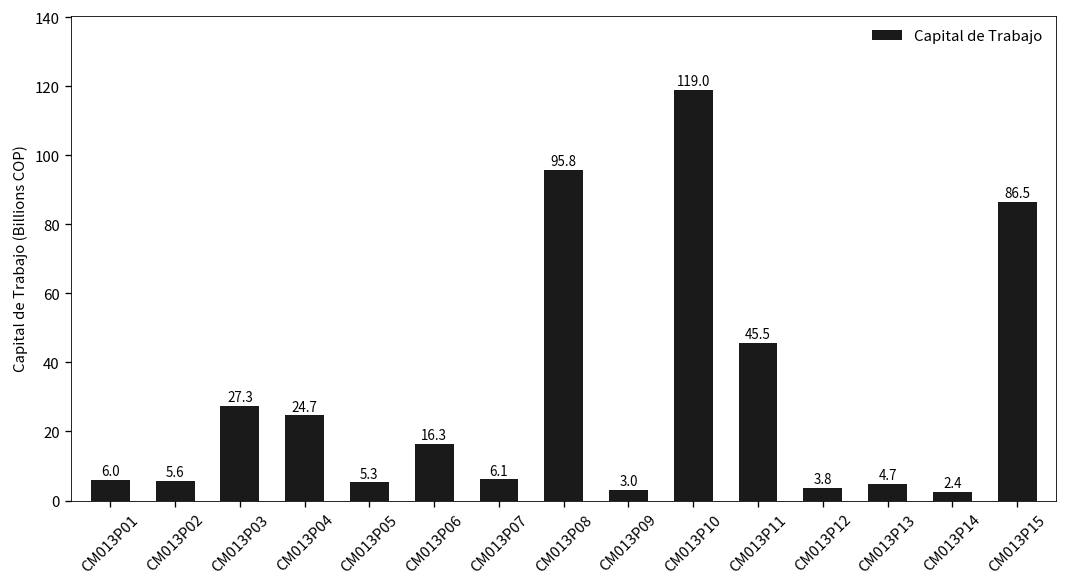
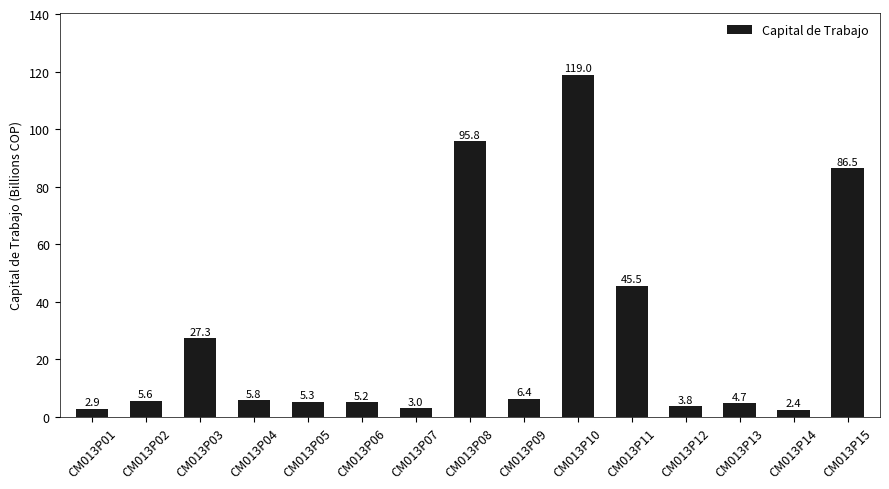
CM013P01: 6.0 -> 2.9
CM013P04: 24.7 -> 5.8
CM013P06: 16.3 -> 5.2
CM013P07: 6.1 -> 3.0
CM013P09: 3.0 -> 6.4
